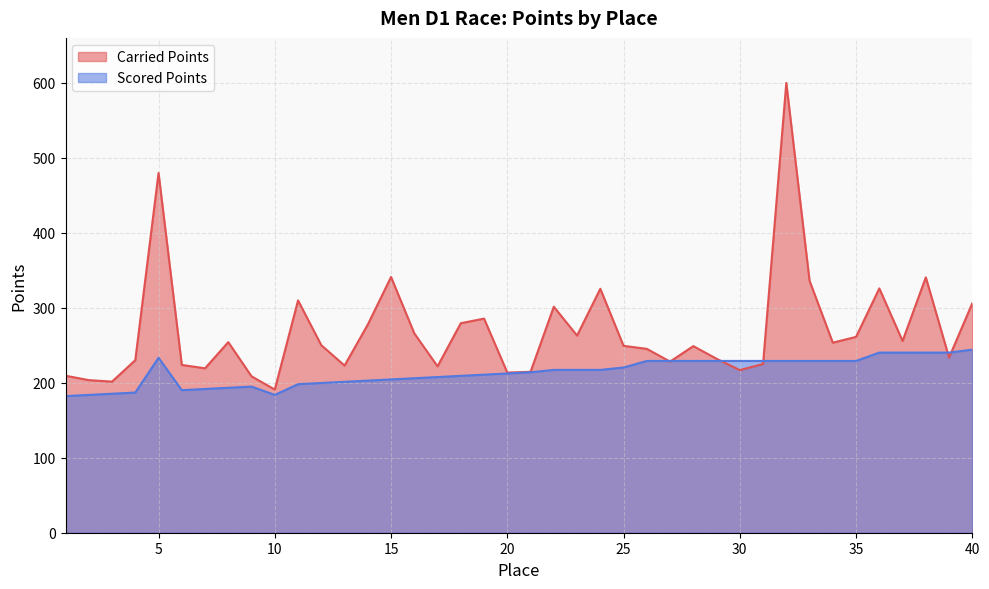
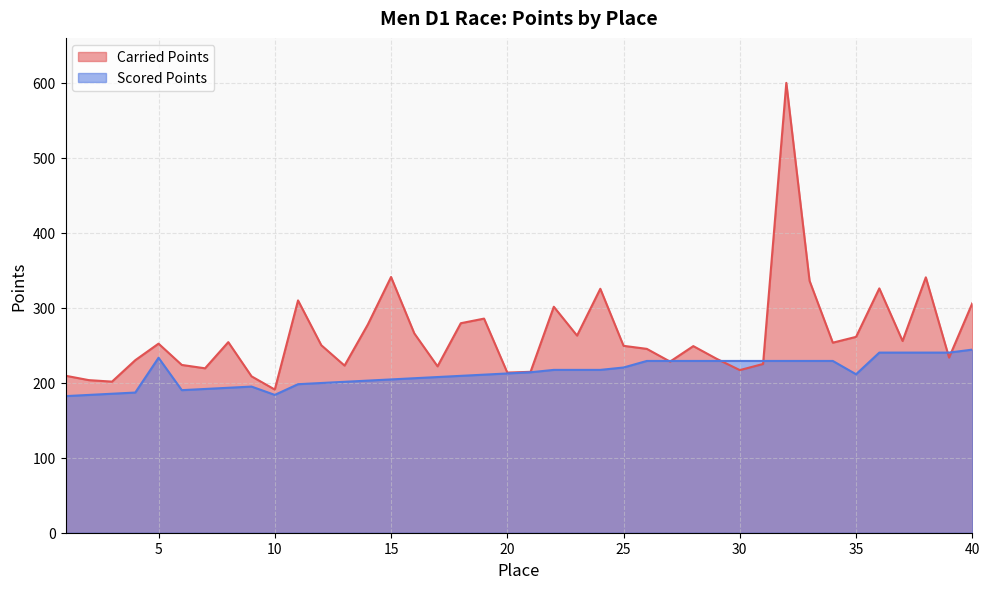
Carried Points, 5: 480 -> 250
Scored Points, 35: 230 -> 210
